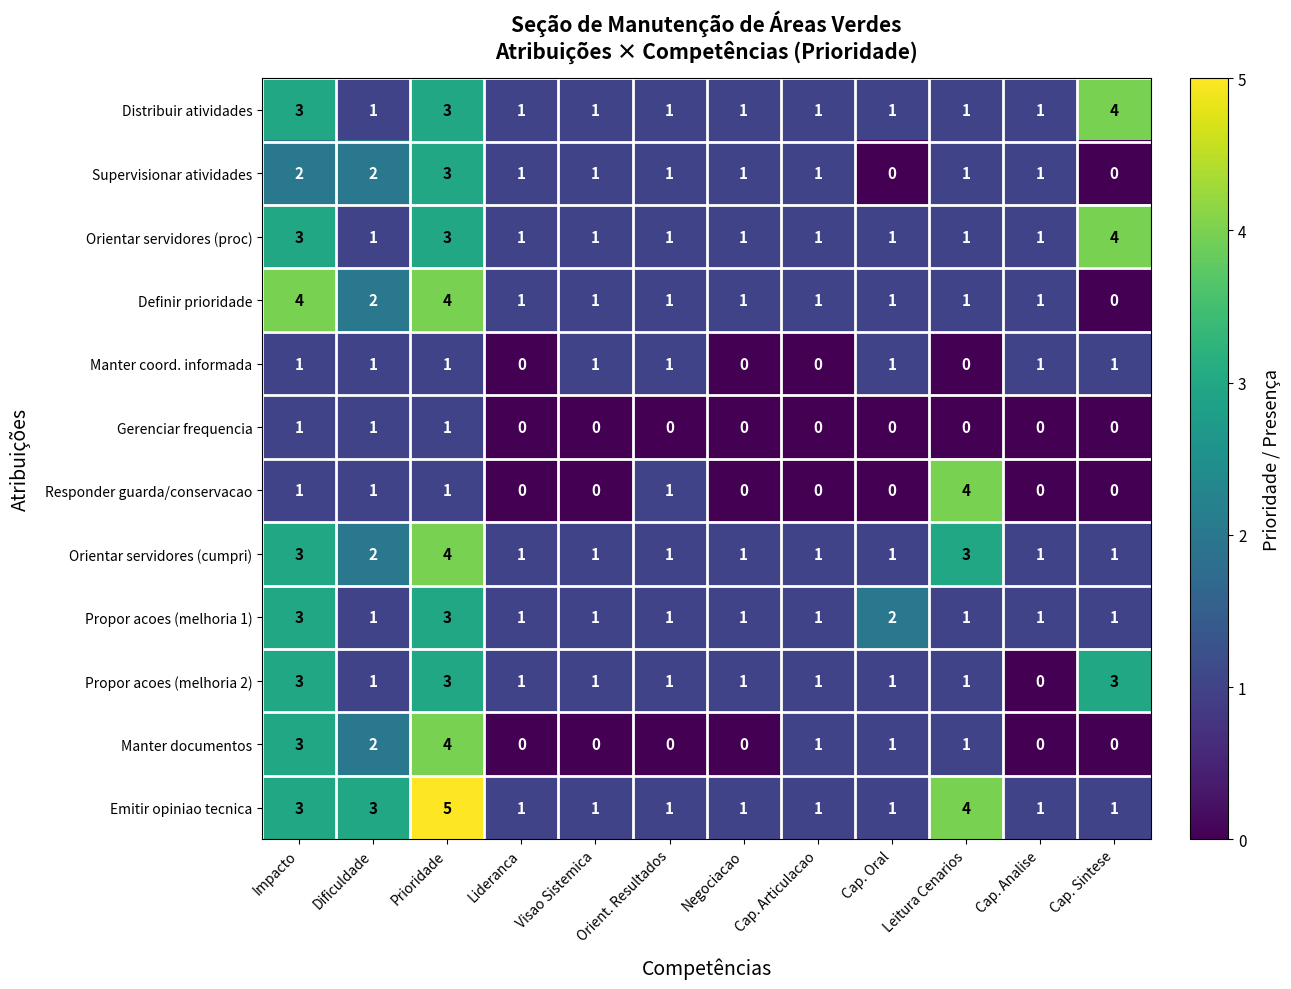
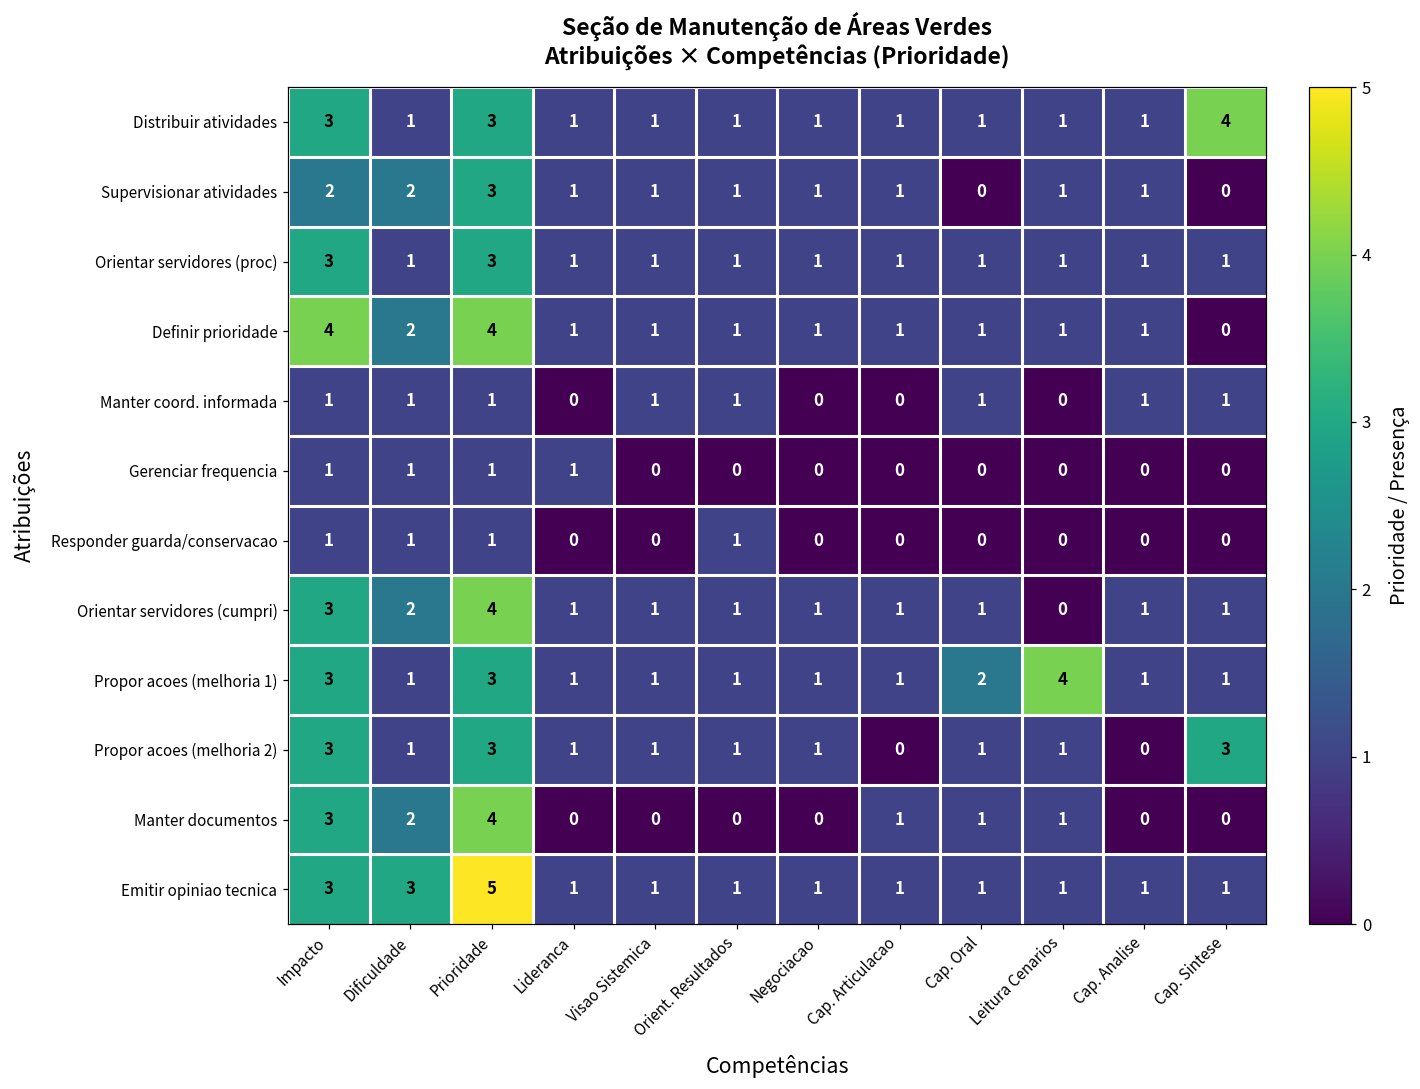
Orientar servidores (proc), Cap. Sintese: 4 -> 1
Gerenciar frequencia, Lideranca: 0 -> 1
Responder guarda/conservacao, Leitura Cenarios: 4 -> 0
Orientar servidores (cumpri), Leitura Cenarios: 3 -> 0
Propor acoes (melhoria 1), Leitura Cenarios: 1 -> 4
Propor acoes (melhoria 2), Cap. Articulacao: 1 -> 0
Emitir opiniao tecnica, Leitura Cenarios: 4 -> 1
